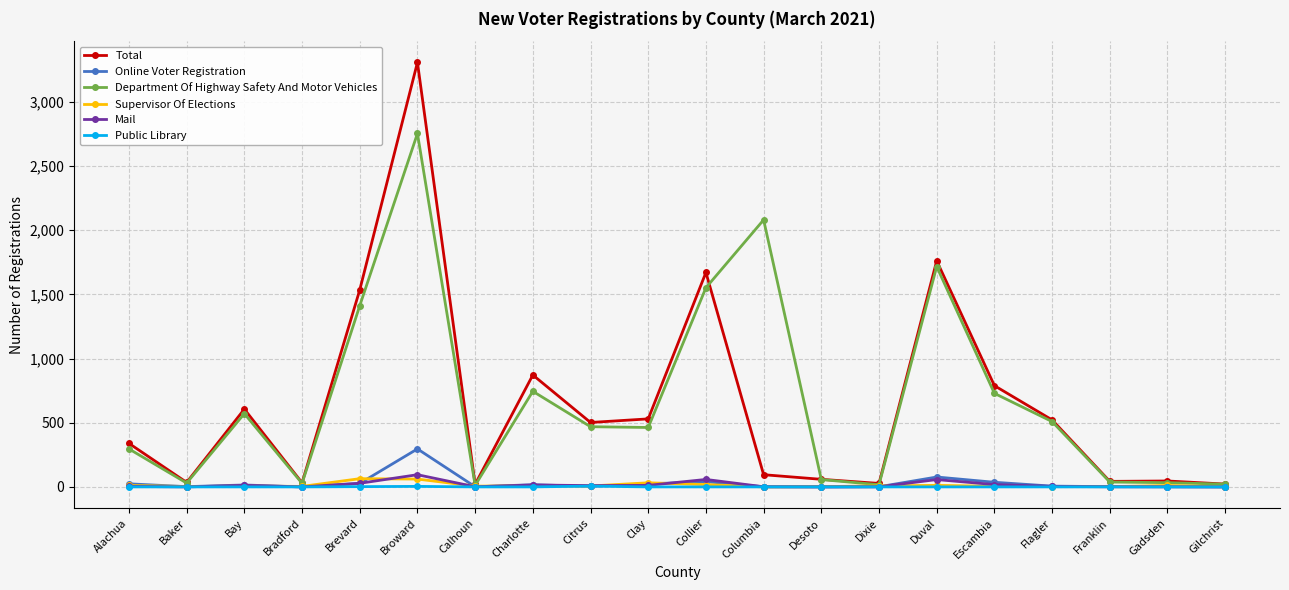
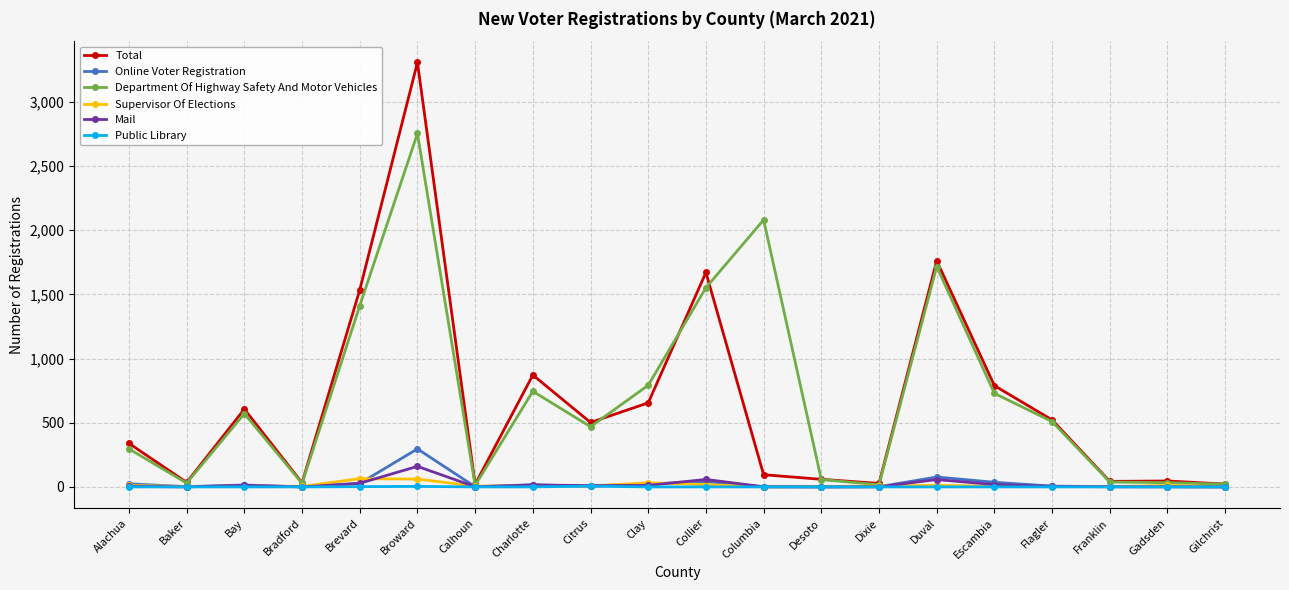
Mail, Broward: 100 -> 160
Total, Clay: 530 -> 660
Department Of Highway Safety And Motor Vehicles, Clay: 460 -> 790
